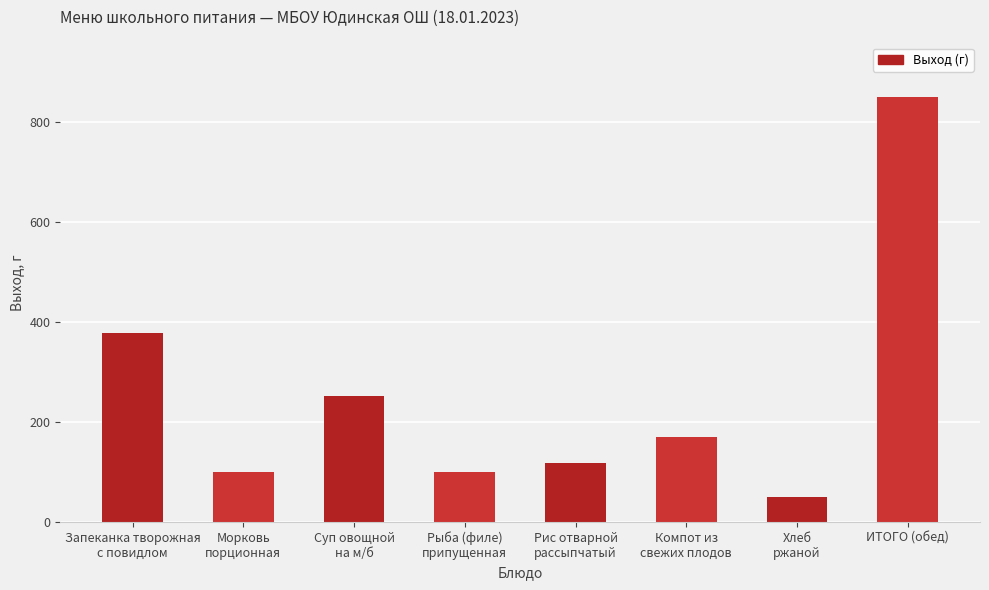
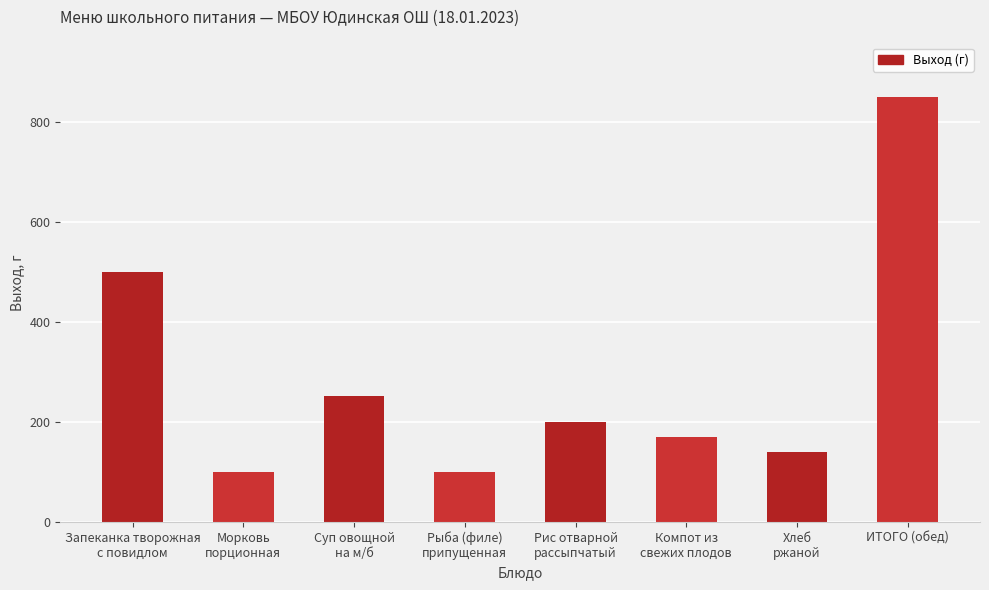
Запеканка творожная с повидлом: 380 -> 500
Рис отварной рассыпчатый: 120 -> 200
Хлеб ржаной: 50 -> 140
